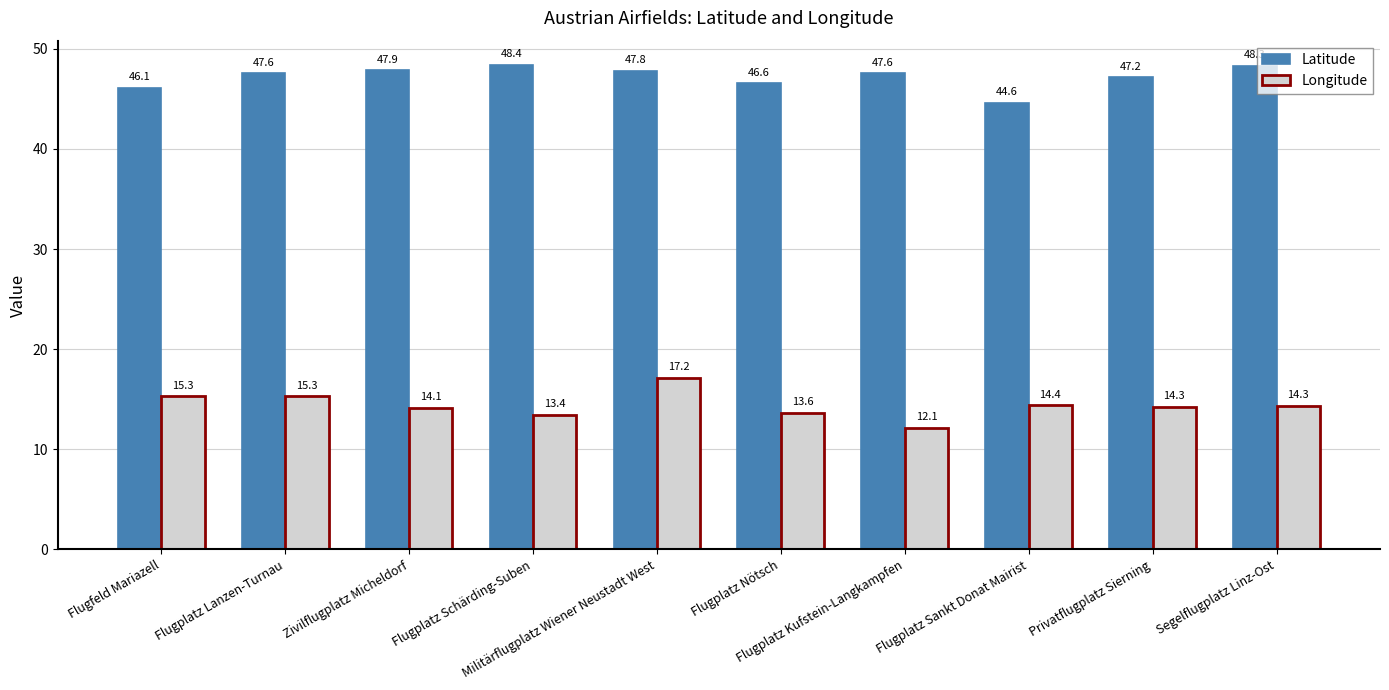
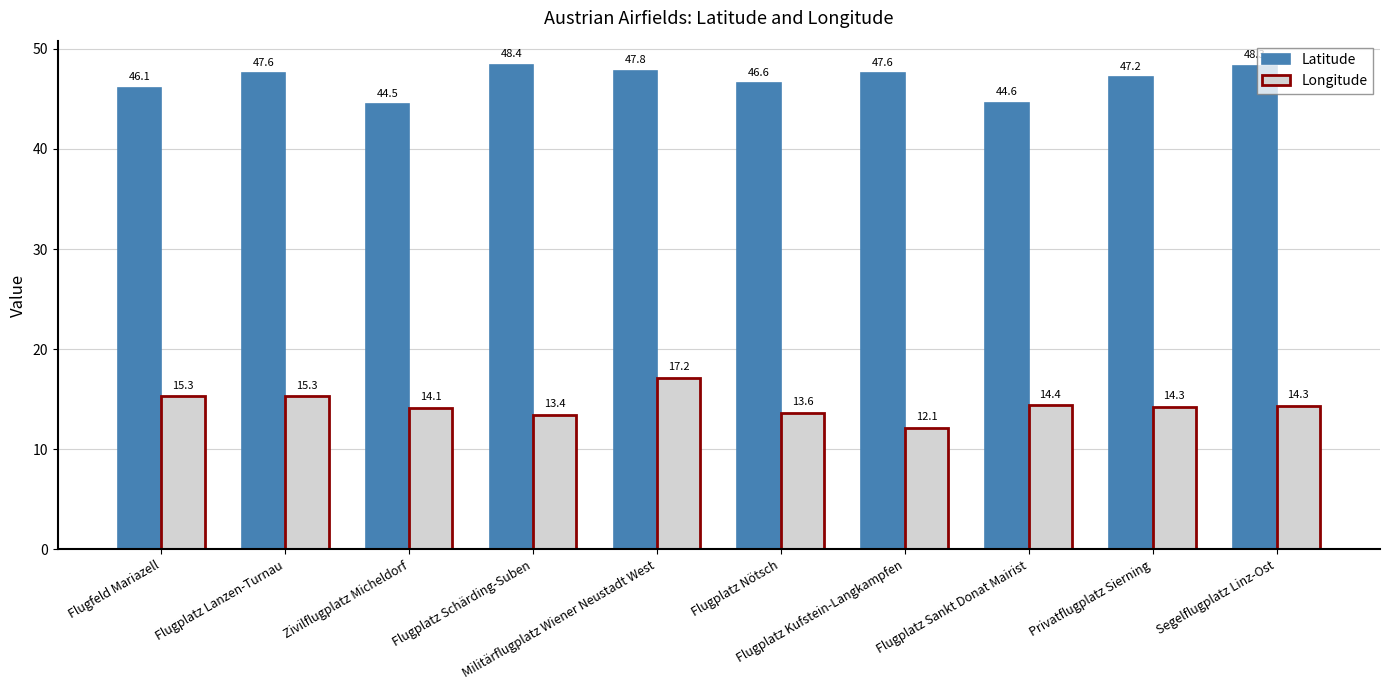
Latitude, Zivilflugplatz Micheldorf: 47.9 -> 44.5
